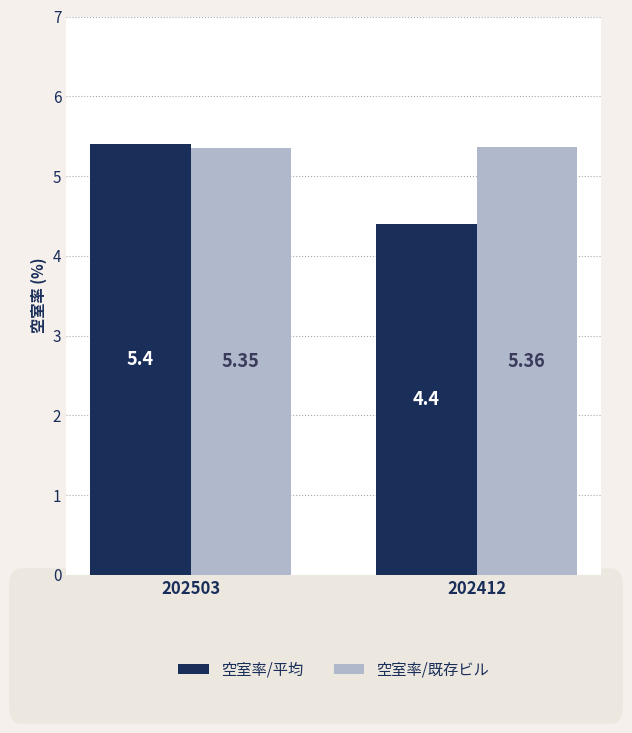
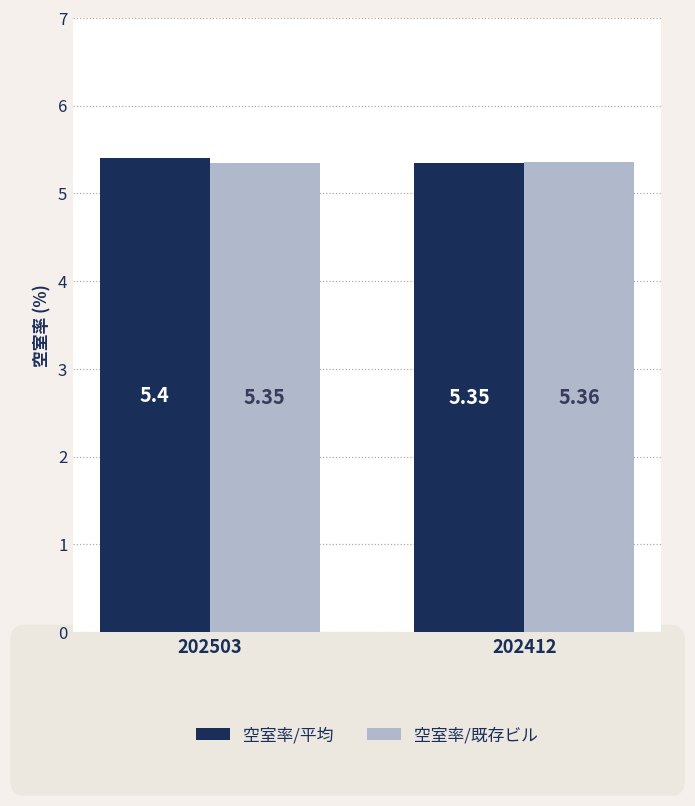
空室率/平均, 202412: 4.4 -> 5.35
